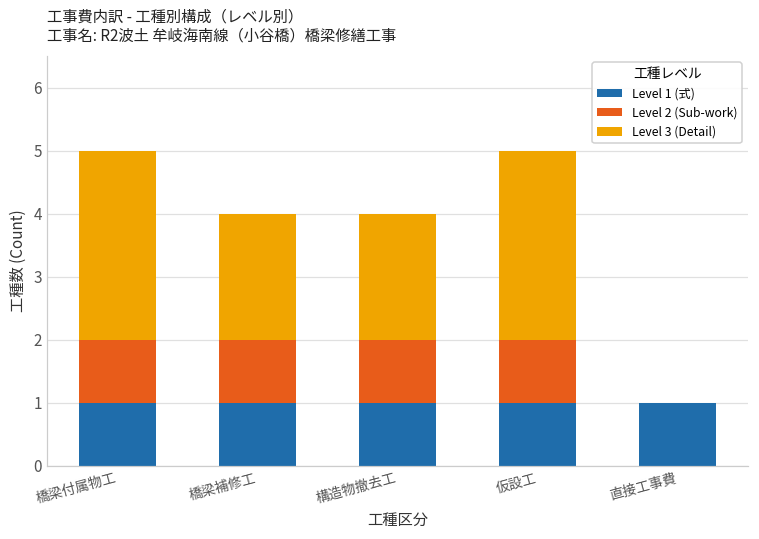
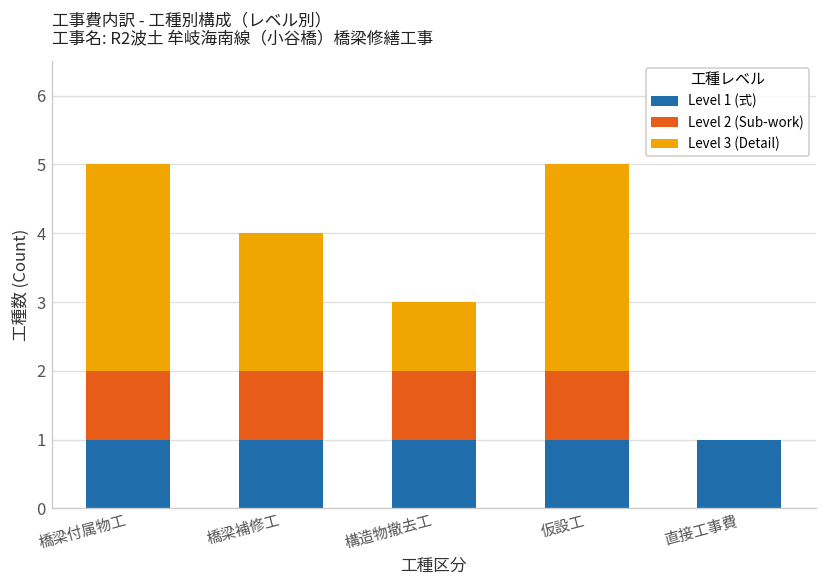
Level 3 (Detail), 構造物撤去工: 2 -> 1
